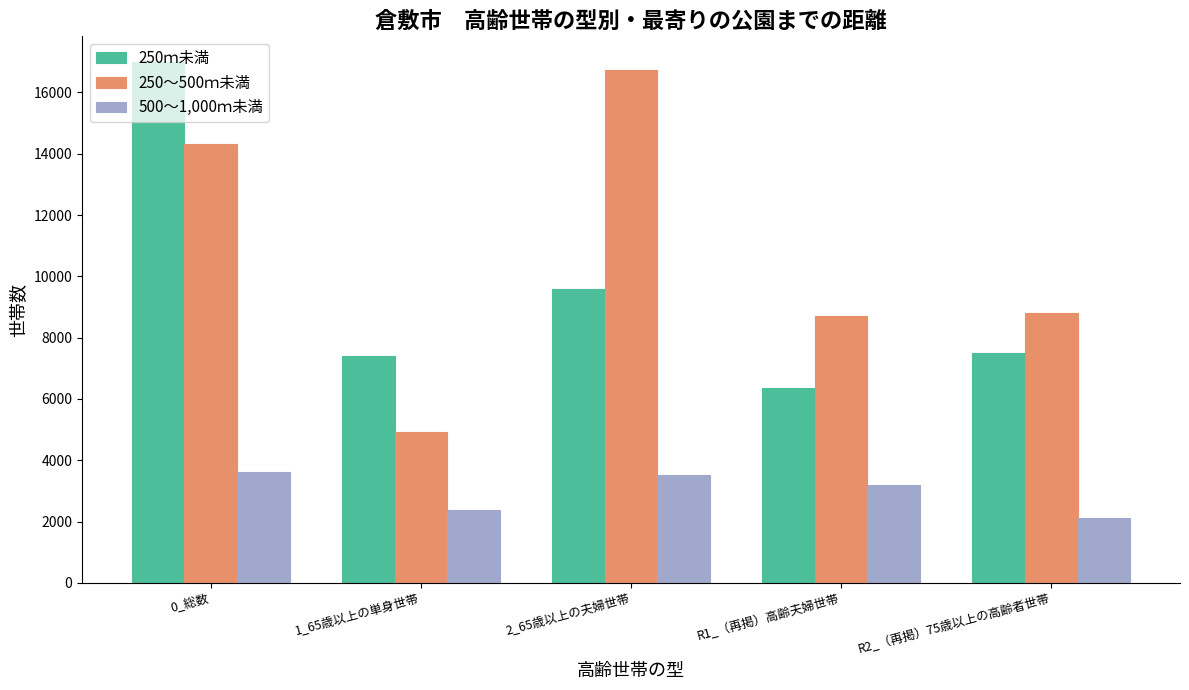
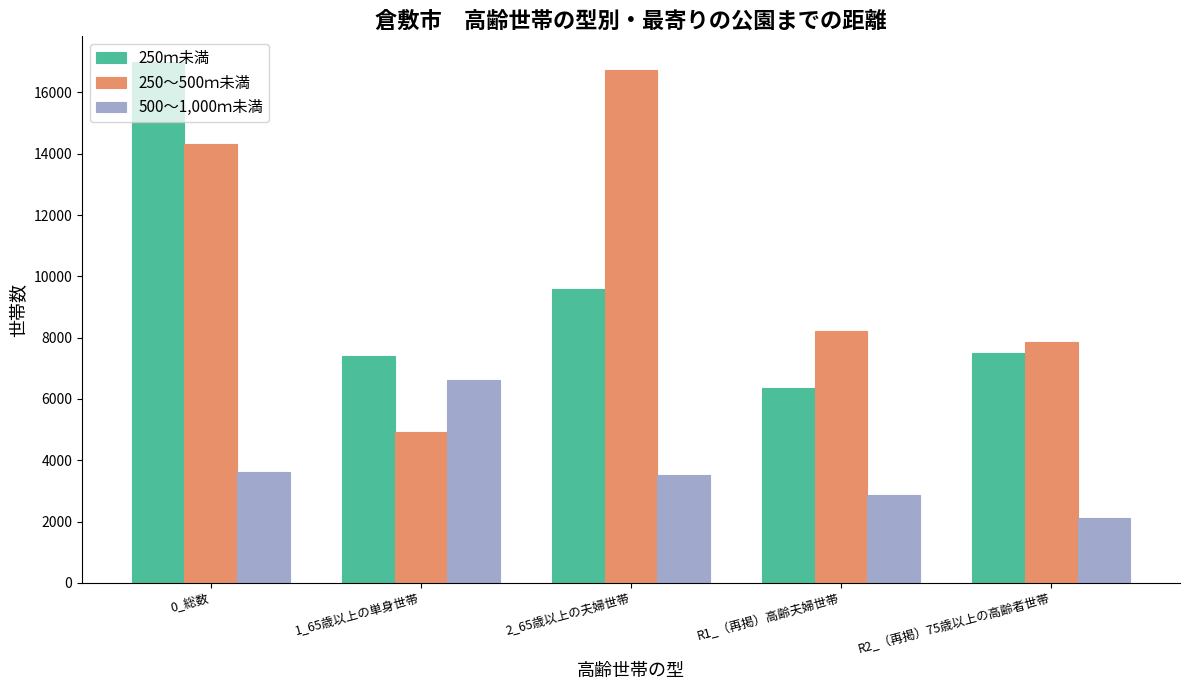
500～1,000ｍ未満, 1_65歳以上の単身世帯: 2400 -> 6600
250～500ｍ未満, R1_（再掲）高齢夫婦世帯: 8700 -> 8200
500～1,000ｍ未満, R1_（再掲）高齢夫婦世帯: 3200 -> 2900
250～500ｍ未満, R2_（再掲）75歳以上の高齢者世帯: 8800 -> 7900
